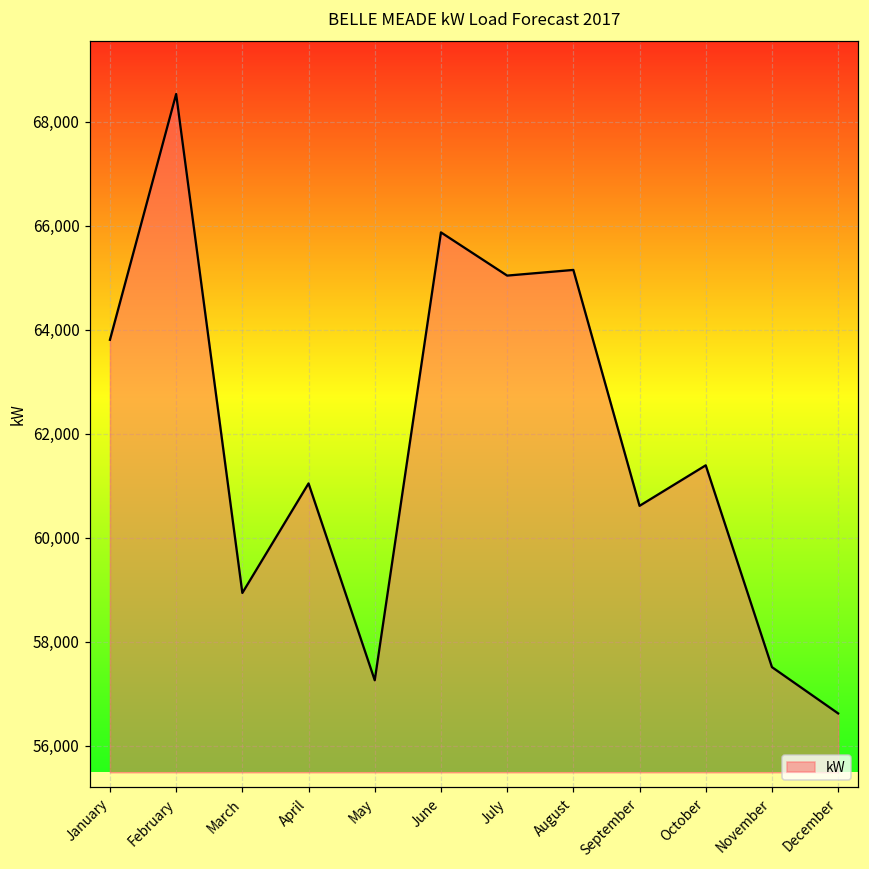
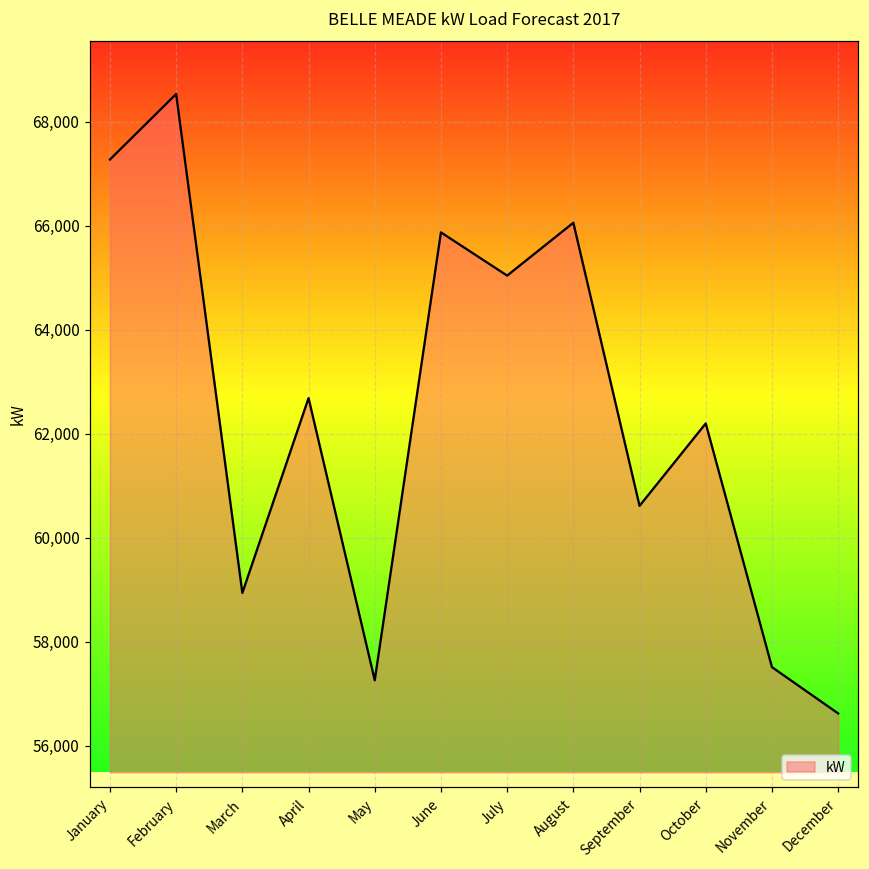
January: 63,800 -> 67,300
April: 61,000 -> 62,700
August: 65,100 -> 66,100
October: 61,400 -> 62,200
